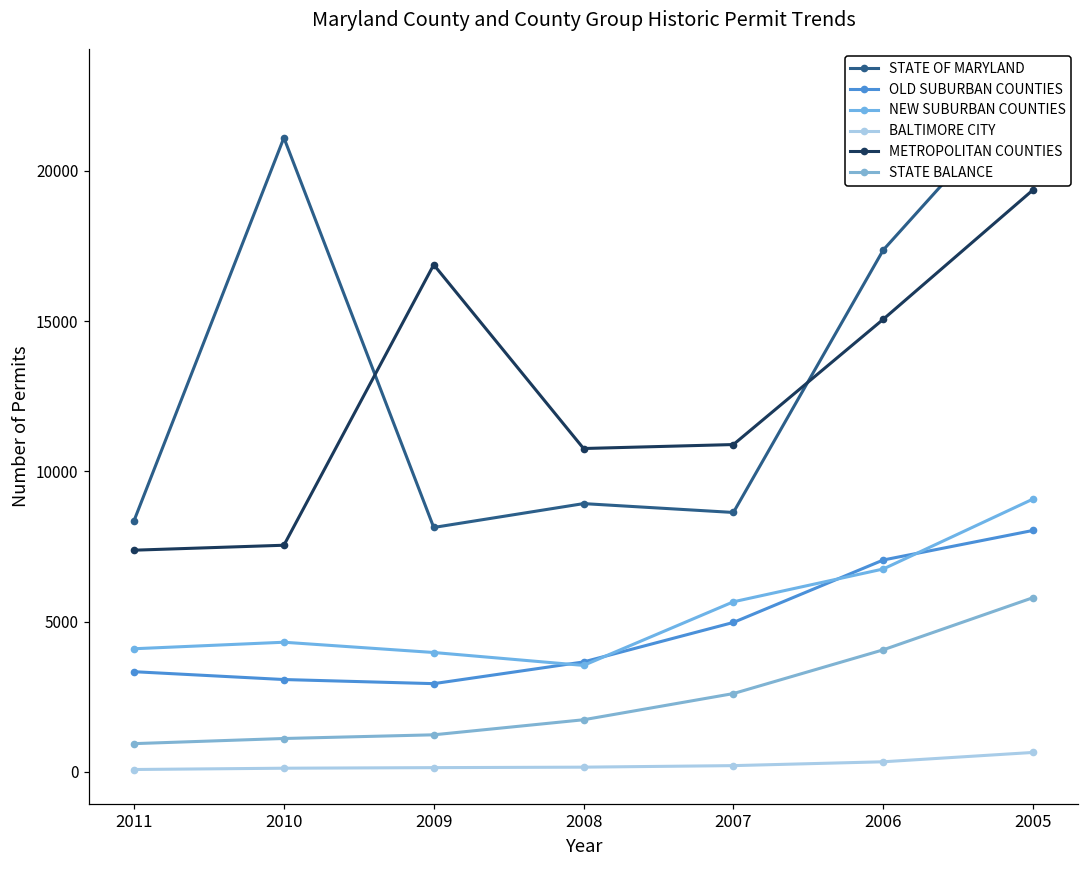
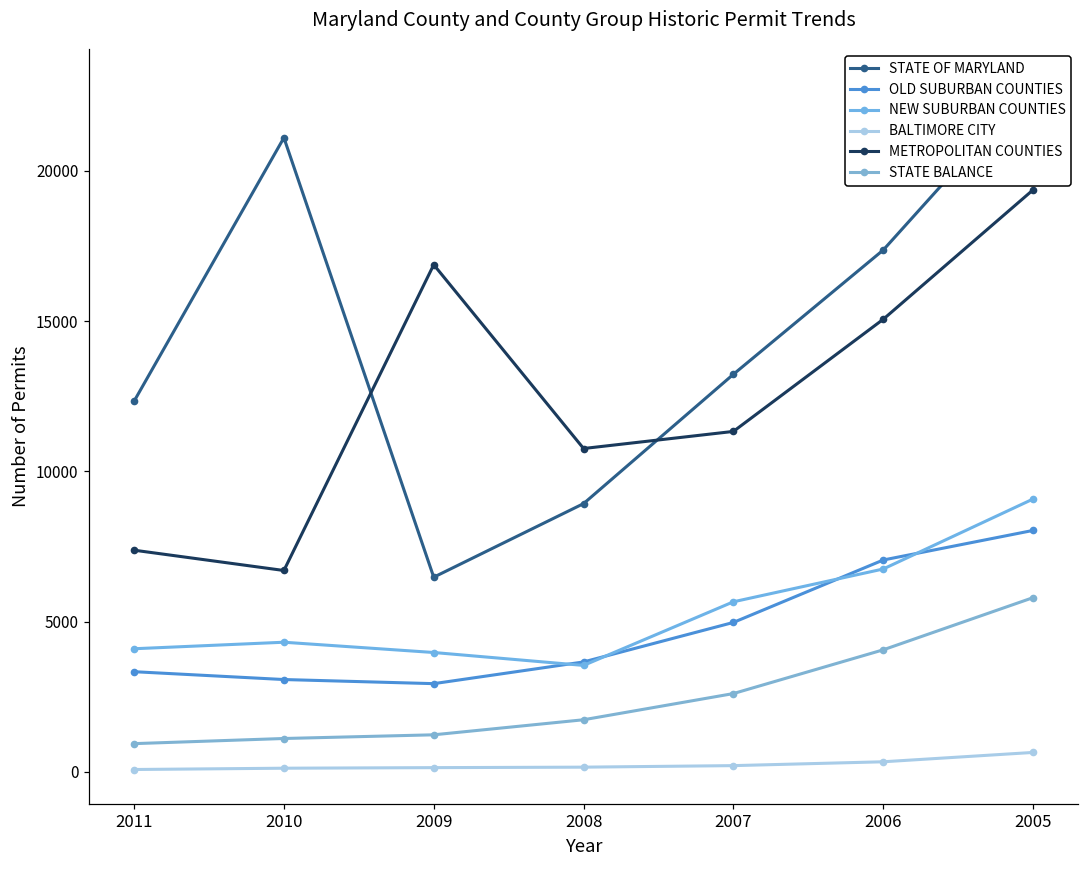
STATE OF MARYLAND, 2011: 8400 -> 12300
METROPOLITAN COUNTIES, 2010: 7500 -> 6700
STATE OF MARYLAND, 2009: 8100 -> 6500
STATE OF MARYLAND, 2007: 8600 -> 13200
METROPOLITAN COUNTIES, 2007: 10900 -> 11300
